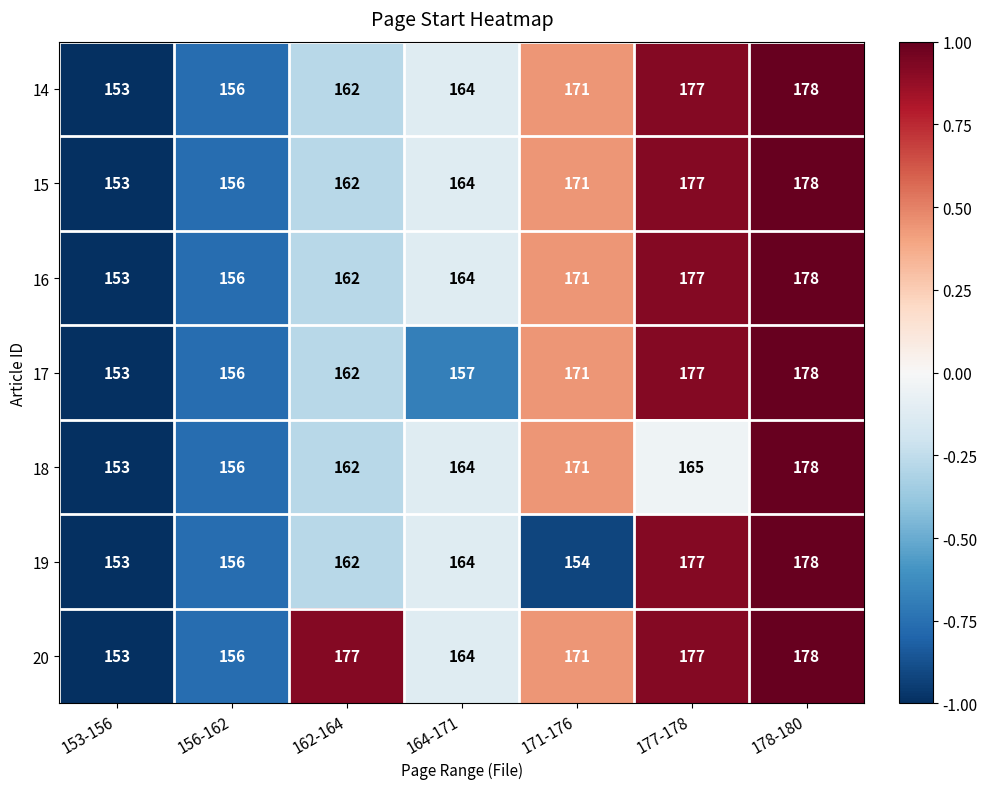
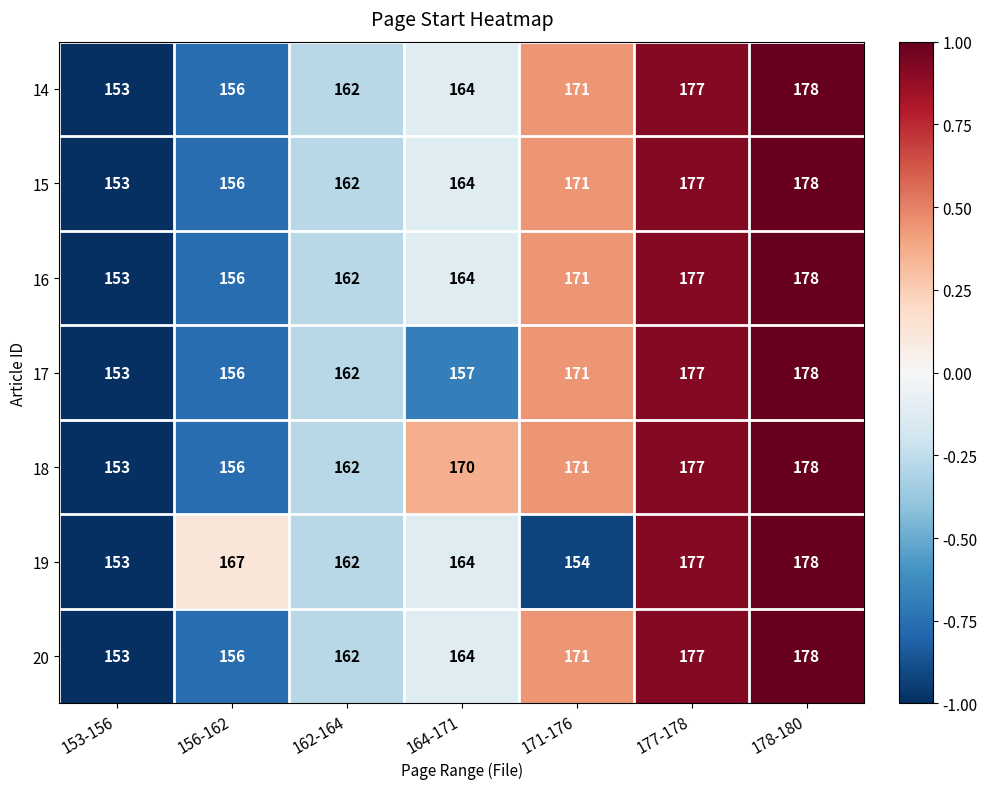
18, 164-171: 164 -> 170
18, 177-178: 165 -> 177
19, 156-162: 156 -> 167
20, 162-164: 177 -> 162
